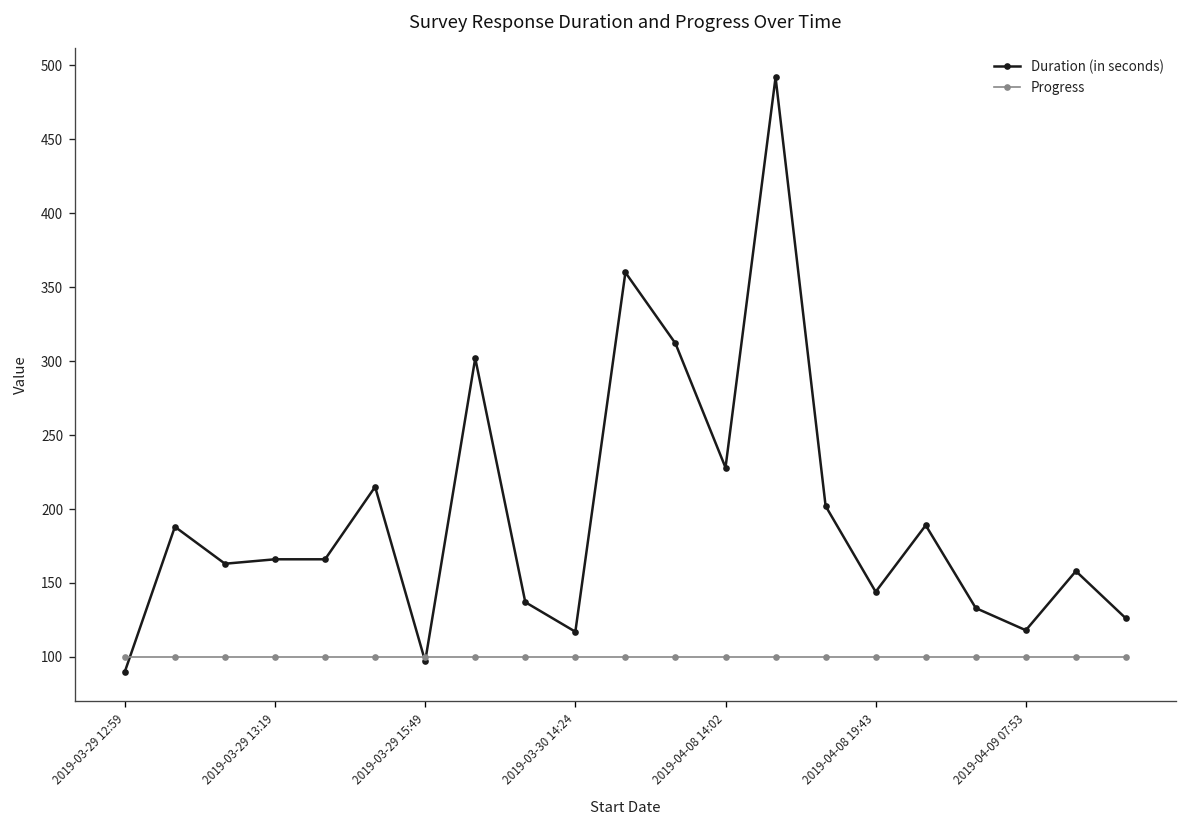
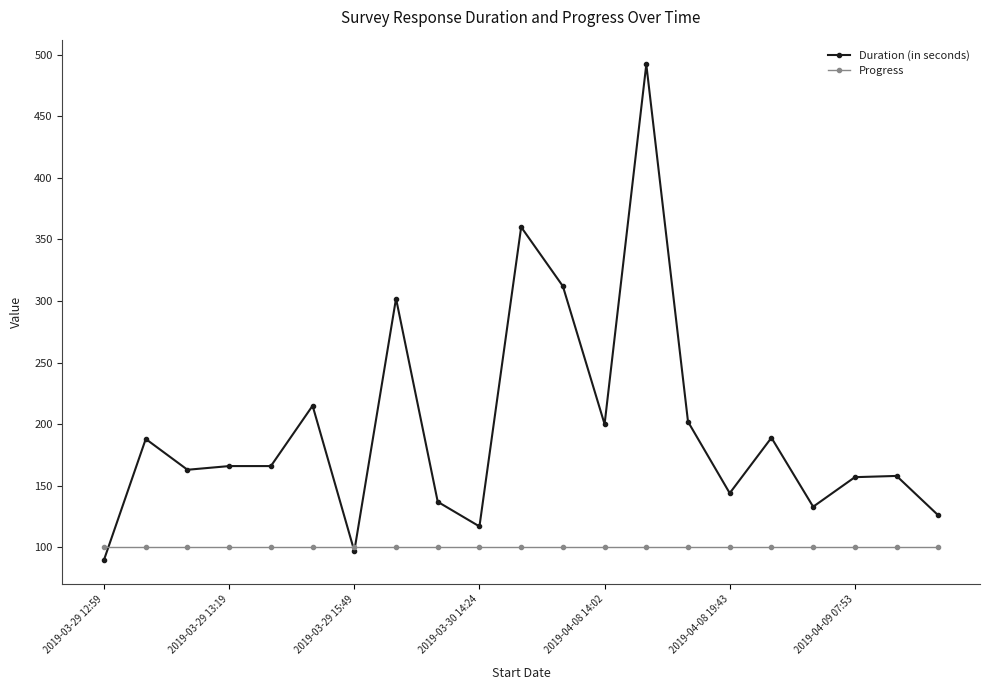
Duration (in seconds), 2019-04-08 14:02: 228 -> 200
Duration (in seconds), 2019-04-09 07:53: 118 -> 157
